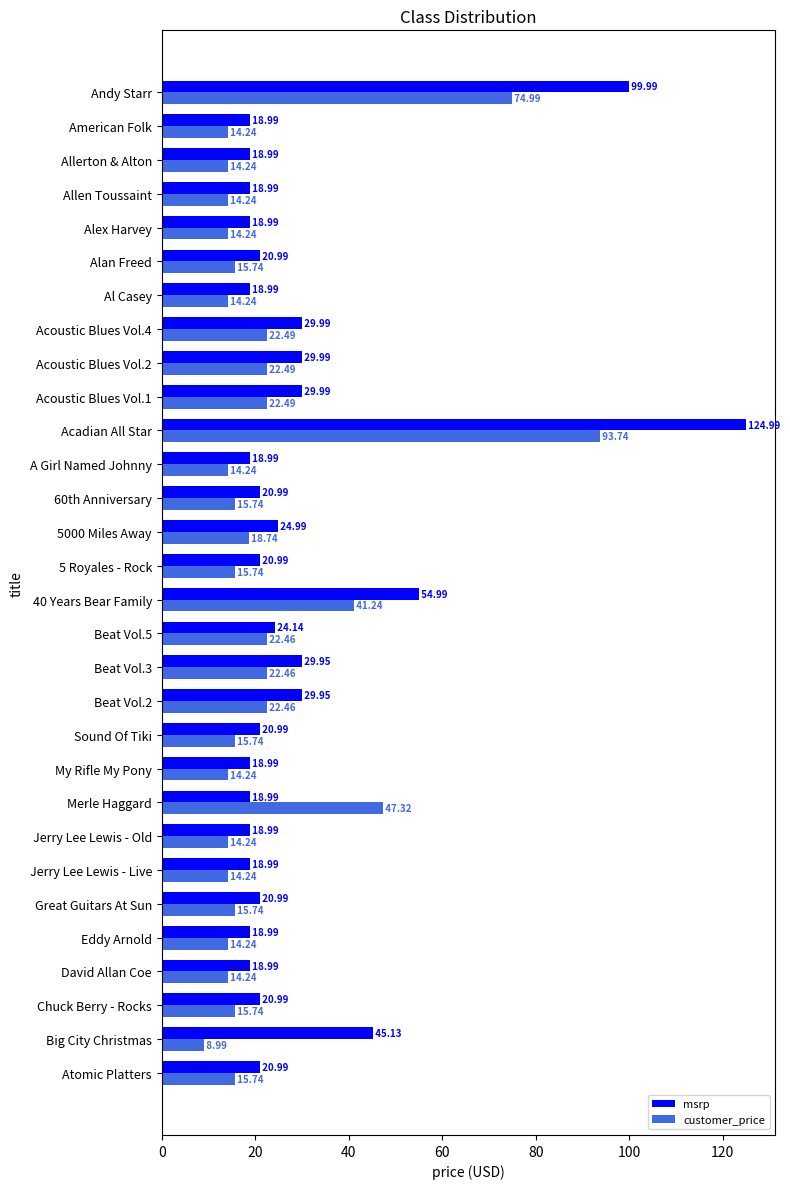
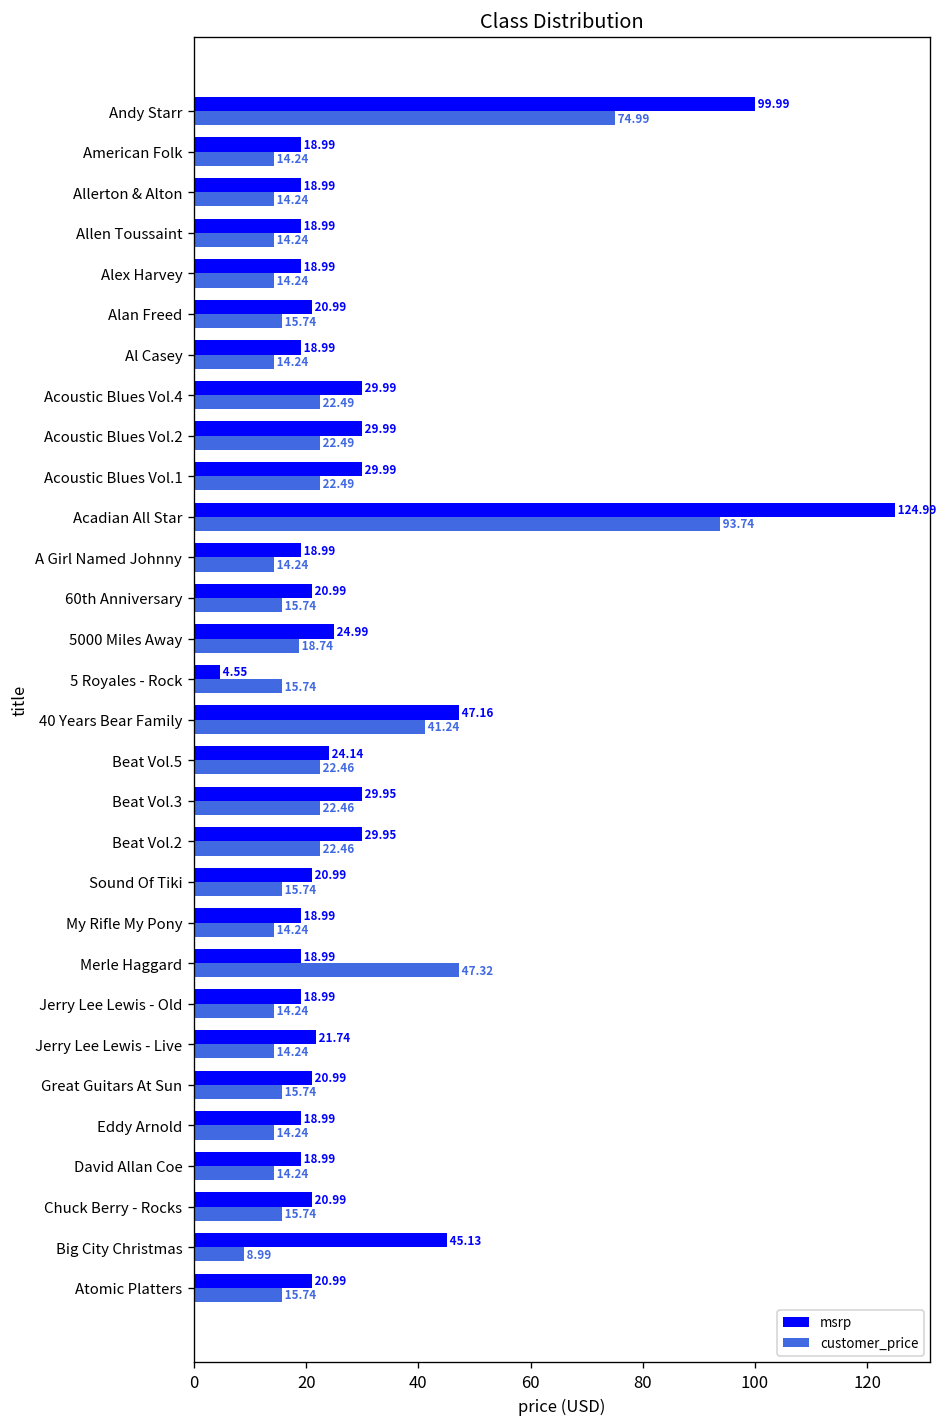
msrp, 5 Royales - Rock: 20.99 -> 4.55
msrp, 40 Years Bear Family: 54.99 -> 47.16
msrp, Jerry Lee Lewis - Live: 18.99 -> 21.74
